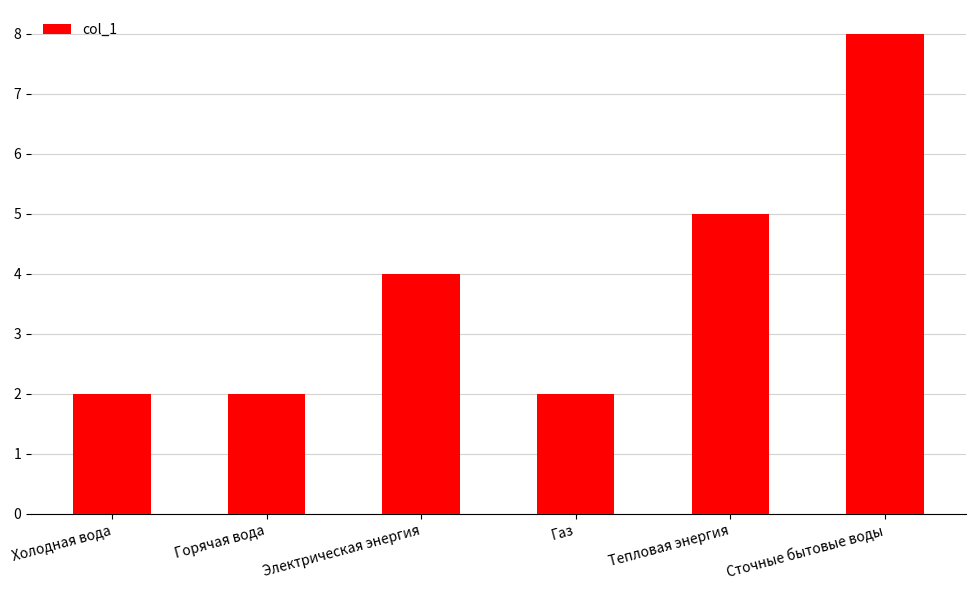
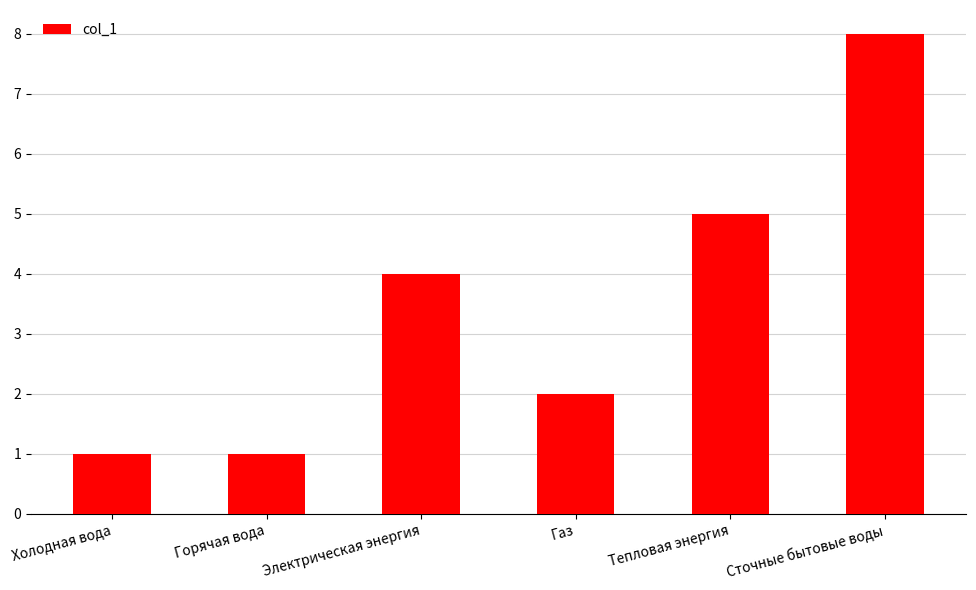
Холодная вода: 2 -> 1
Горячая вода: 2 -> 1
